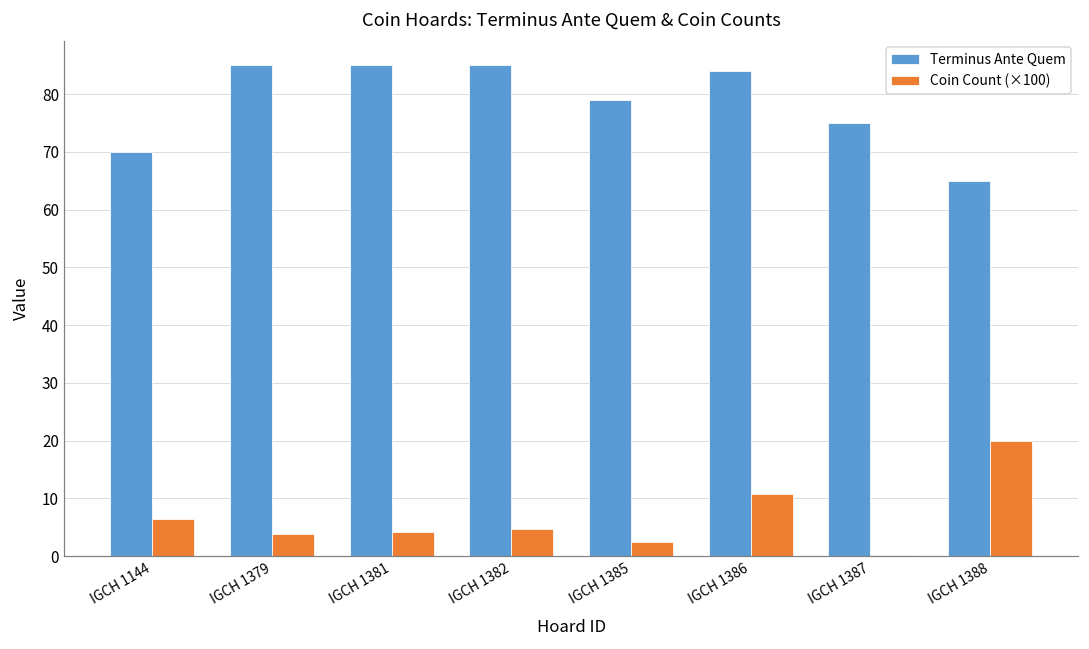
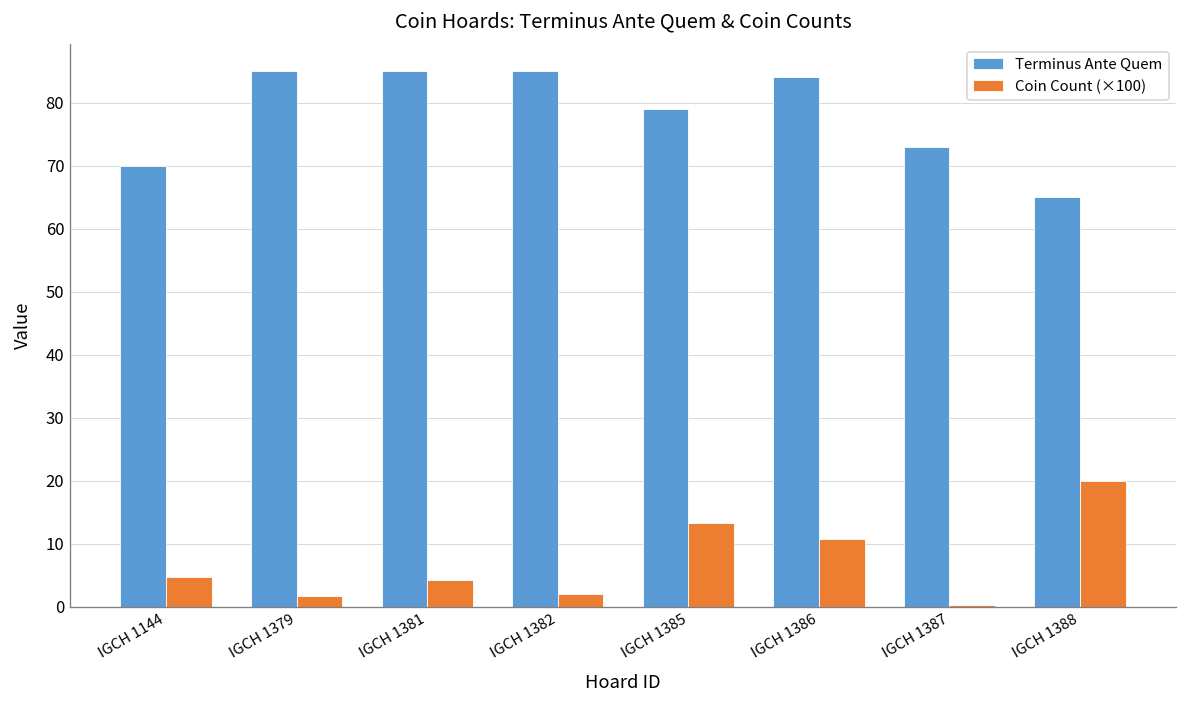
Coin Count (×100), IGCH 1144: 6 -> 5
Coin Count (×100), IGCH 1379: 4 -> 2
Coin Count (×100), IGCH 1382: 5 -> 2
Coin Count (×100), IGCH 1385: 3 -> 13
Terminus Ante Quem, IGCH 1387: 75 -> 73
